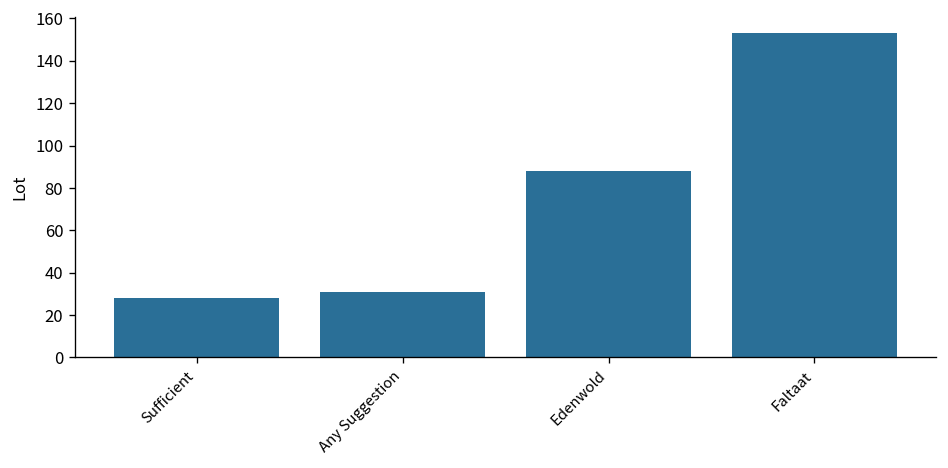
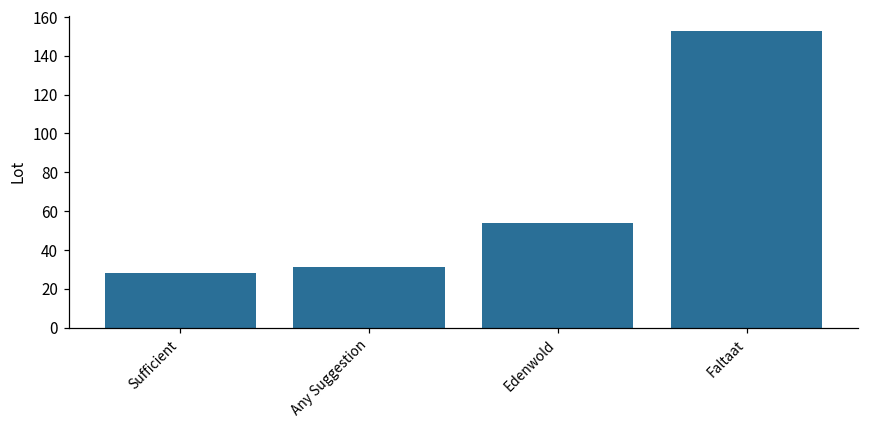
Edenwold: 88 -> 54
